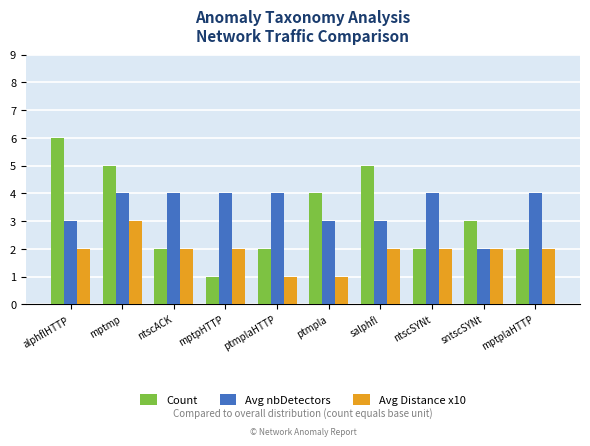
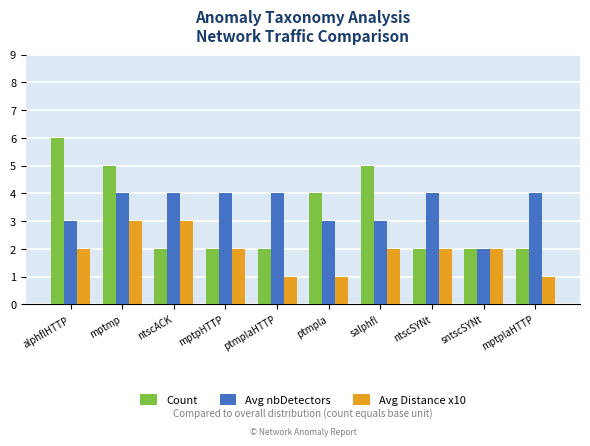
Avg Distance x10, ntscACK: 2 -> 3
Count, mptpHTTP: 1 -> 2
Count, sntscSYNt: 3 -> 2
Avg Distance x10, mptplaHTTP: 2 -> 1
